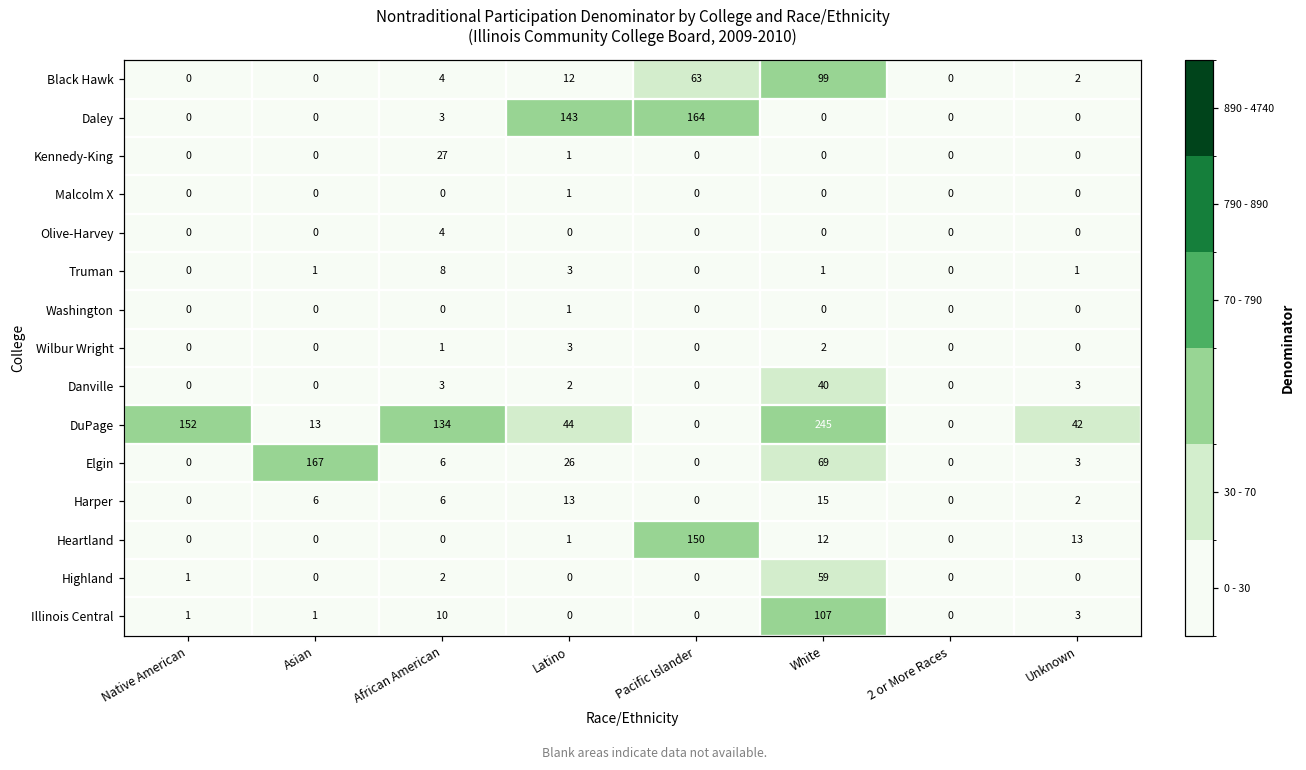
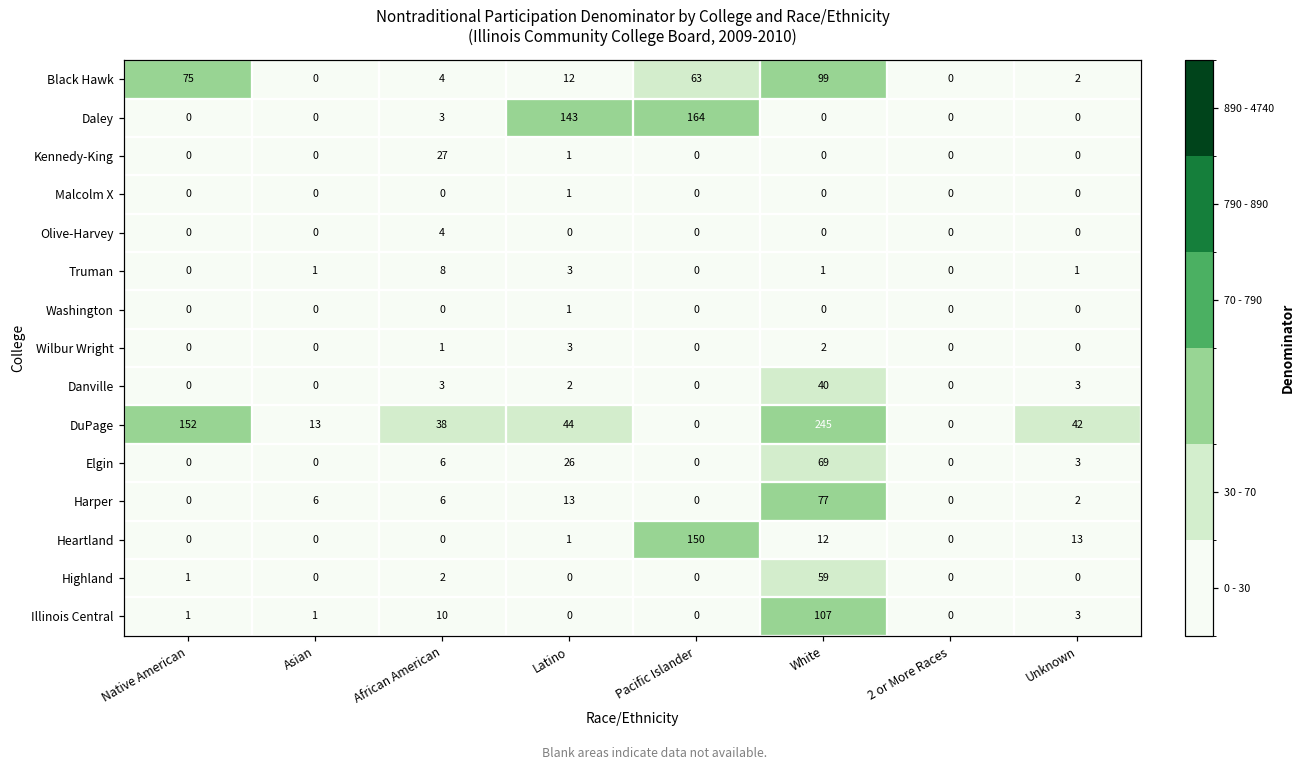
Black Hawk, Native American: 0 -> 75
DuPage, African American: 134 -> 38
Elgin, Asian: 167 -> 0
Harper, White: 15 -> 77
